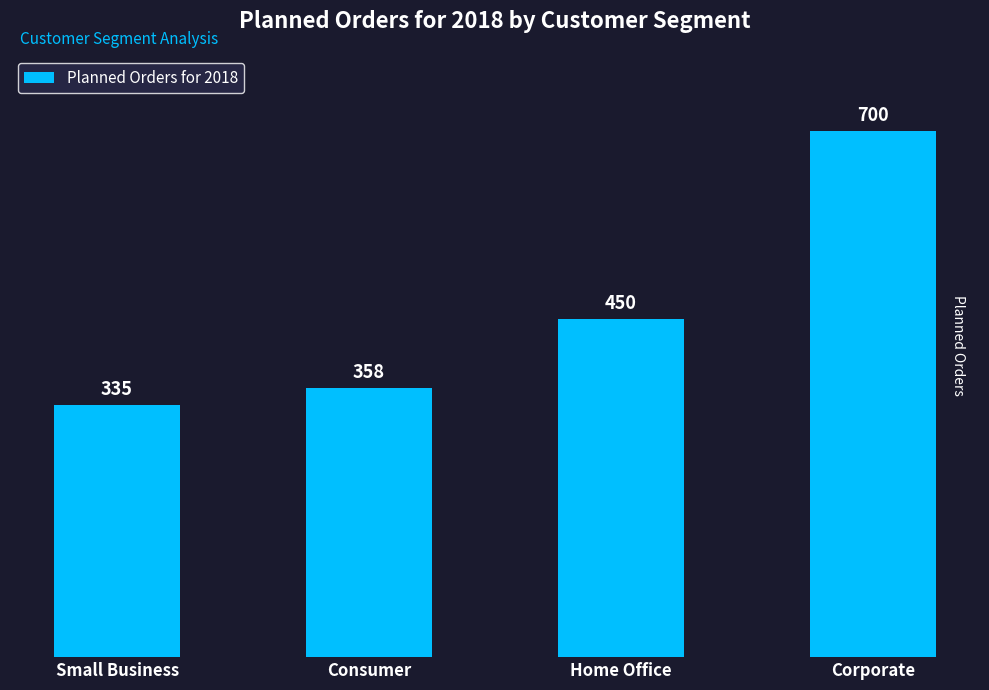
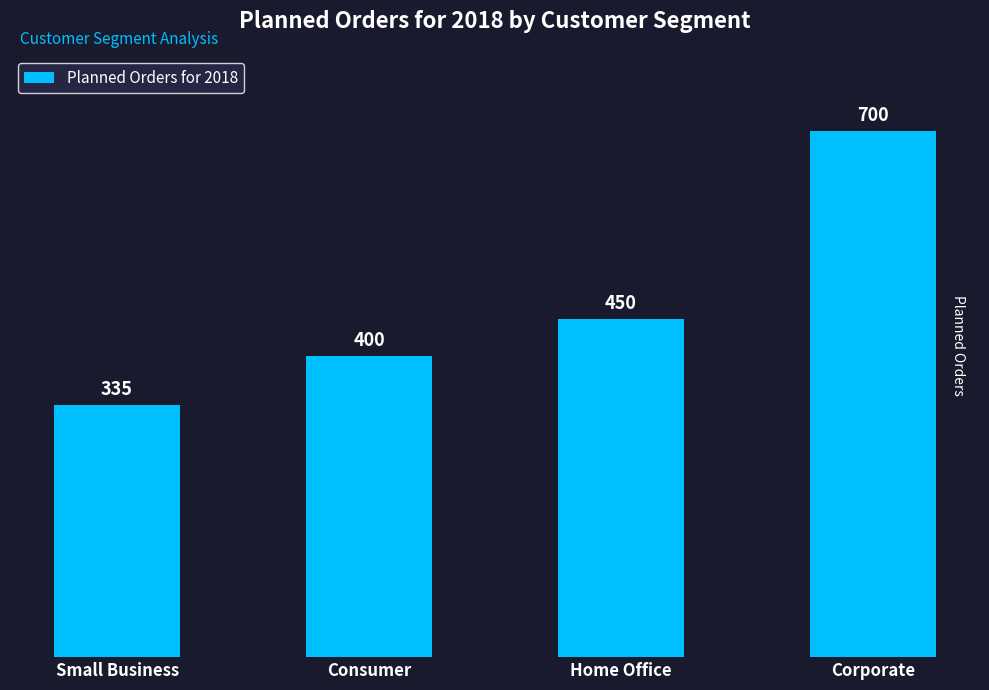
Consumer: 358 -> 400
